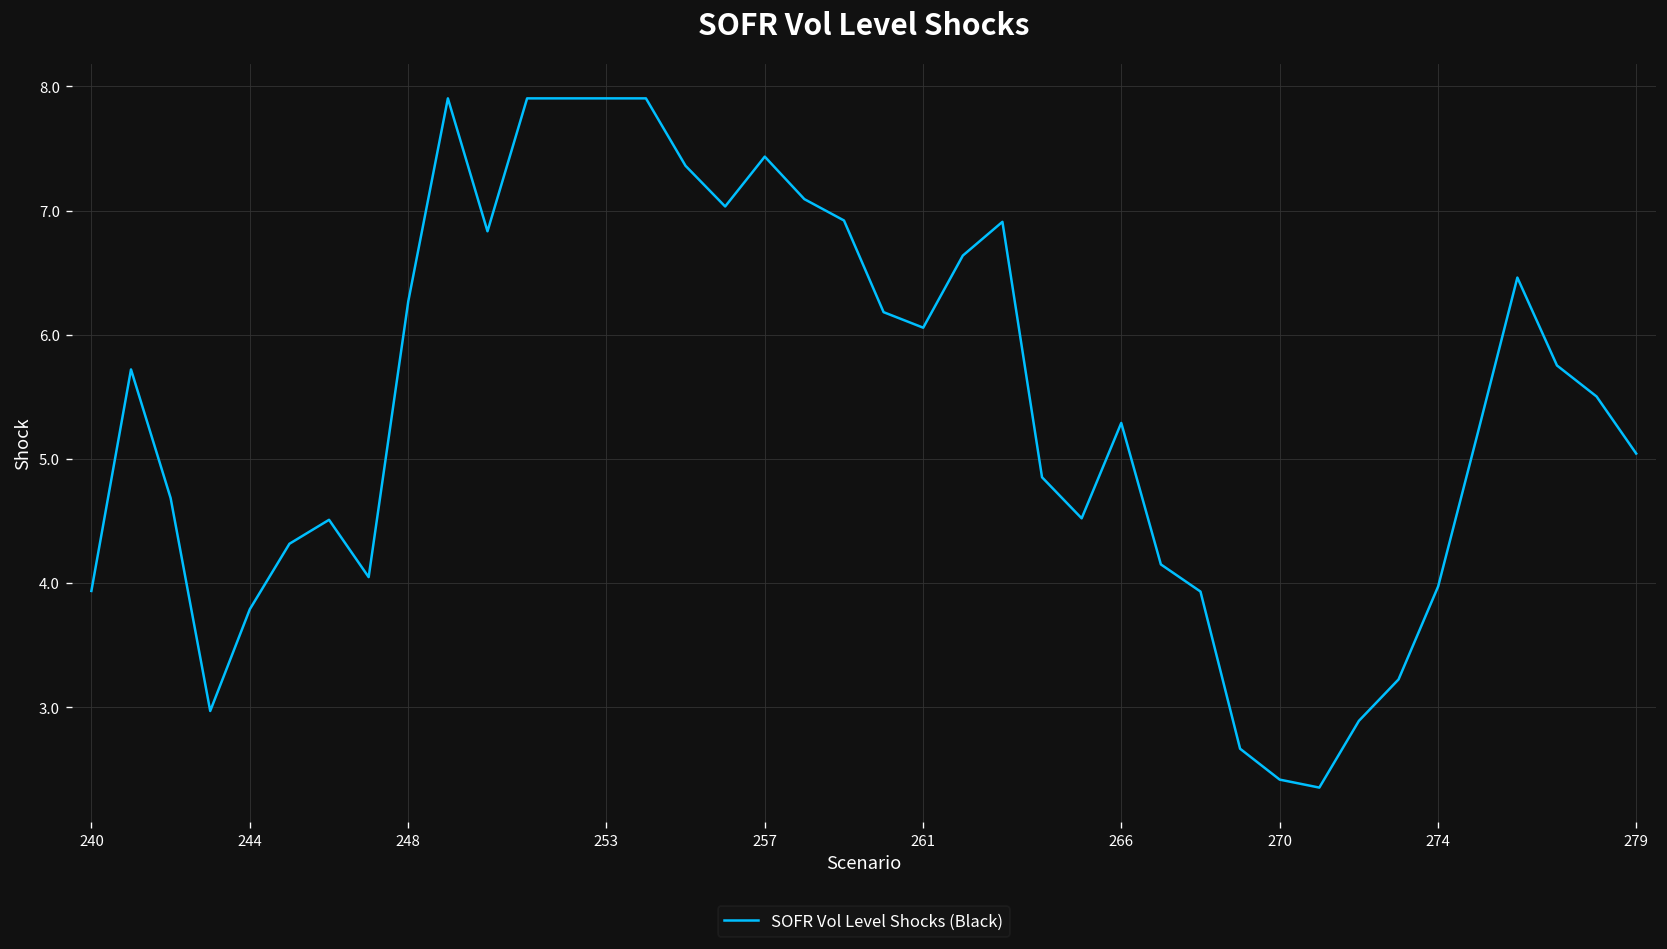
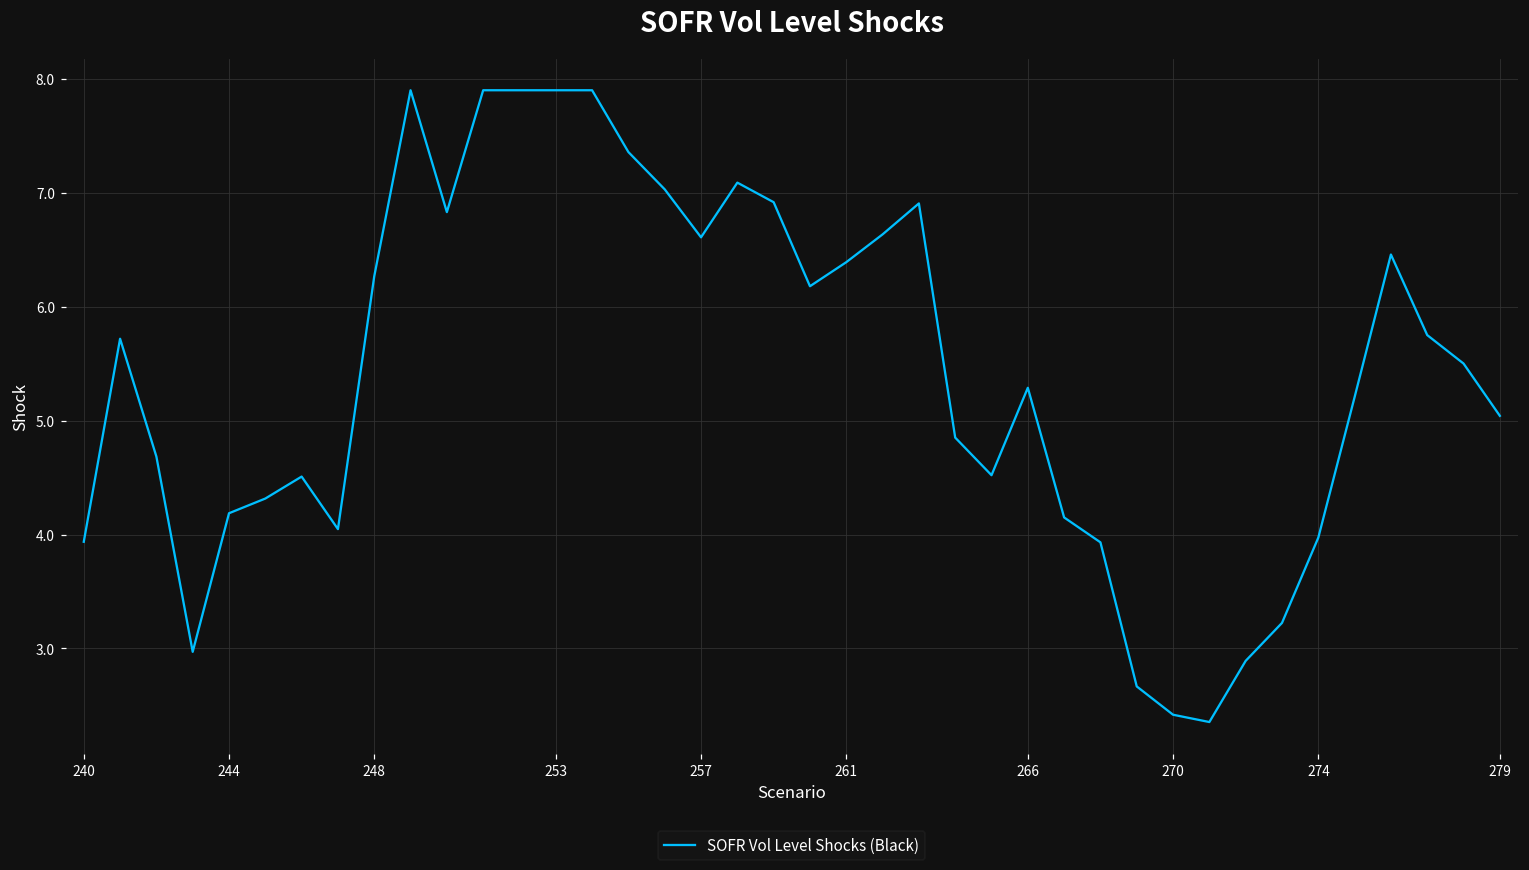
244: 3.79 -> 4.19
257: 7.43 -> 6.61
261: 6.06 -> 6.39
